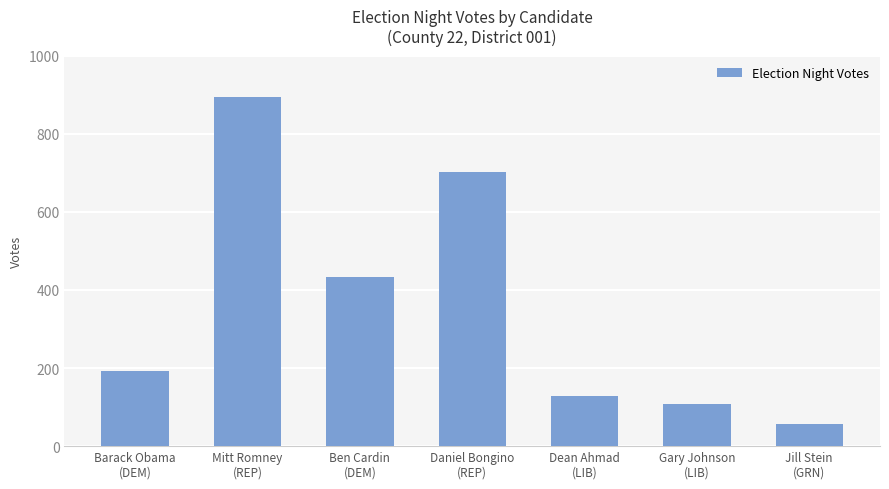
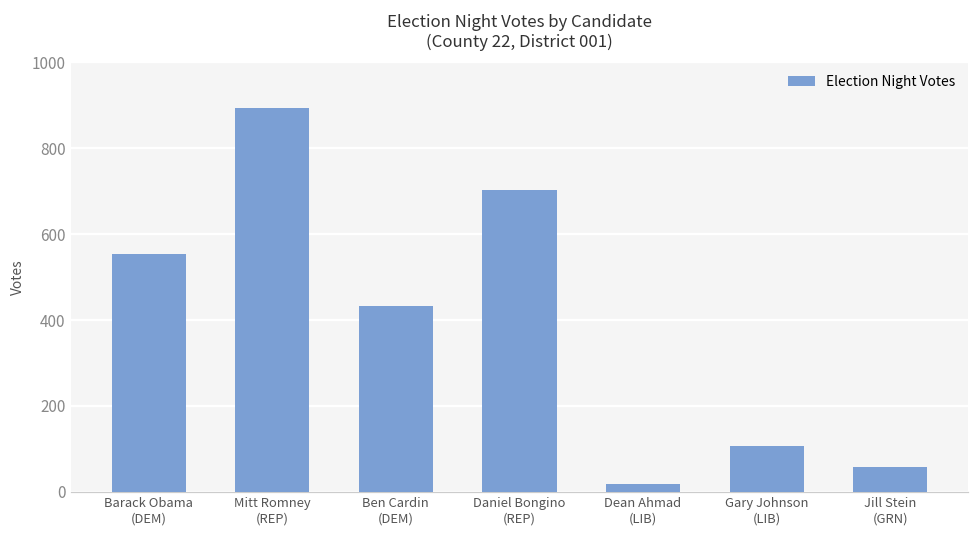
Barack Obama (DEM): 190 -> 550
Dean Ahmad (LIB): 130 -> 20
